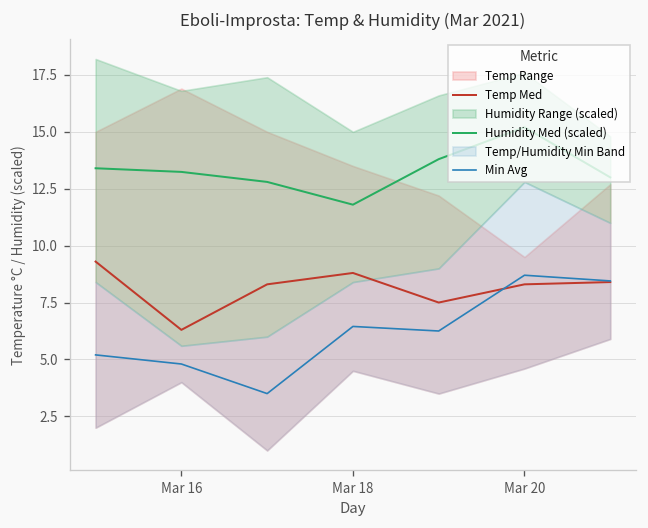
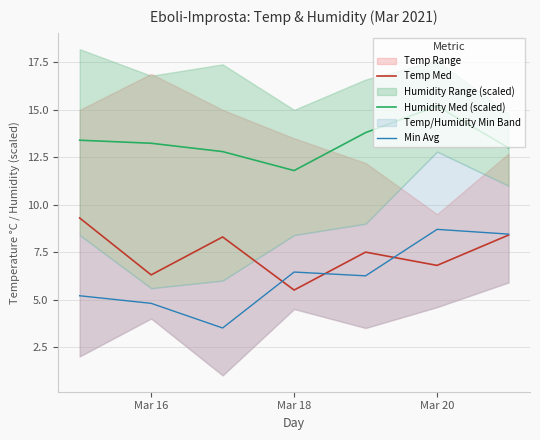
Temp Med, Mar 18: 8.8 -> 5.5
Temp Med, Mar 20: 8.3 -> 6.8
